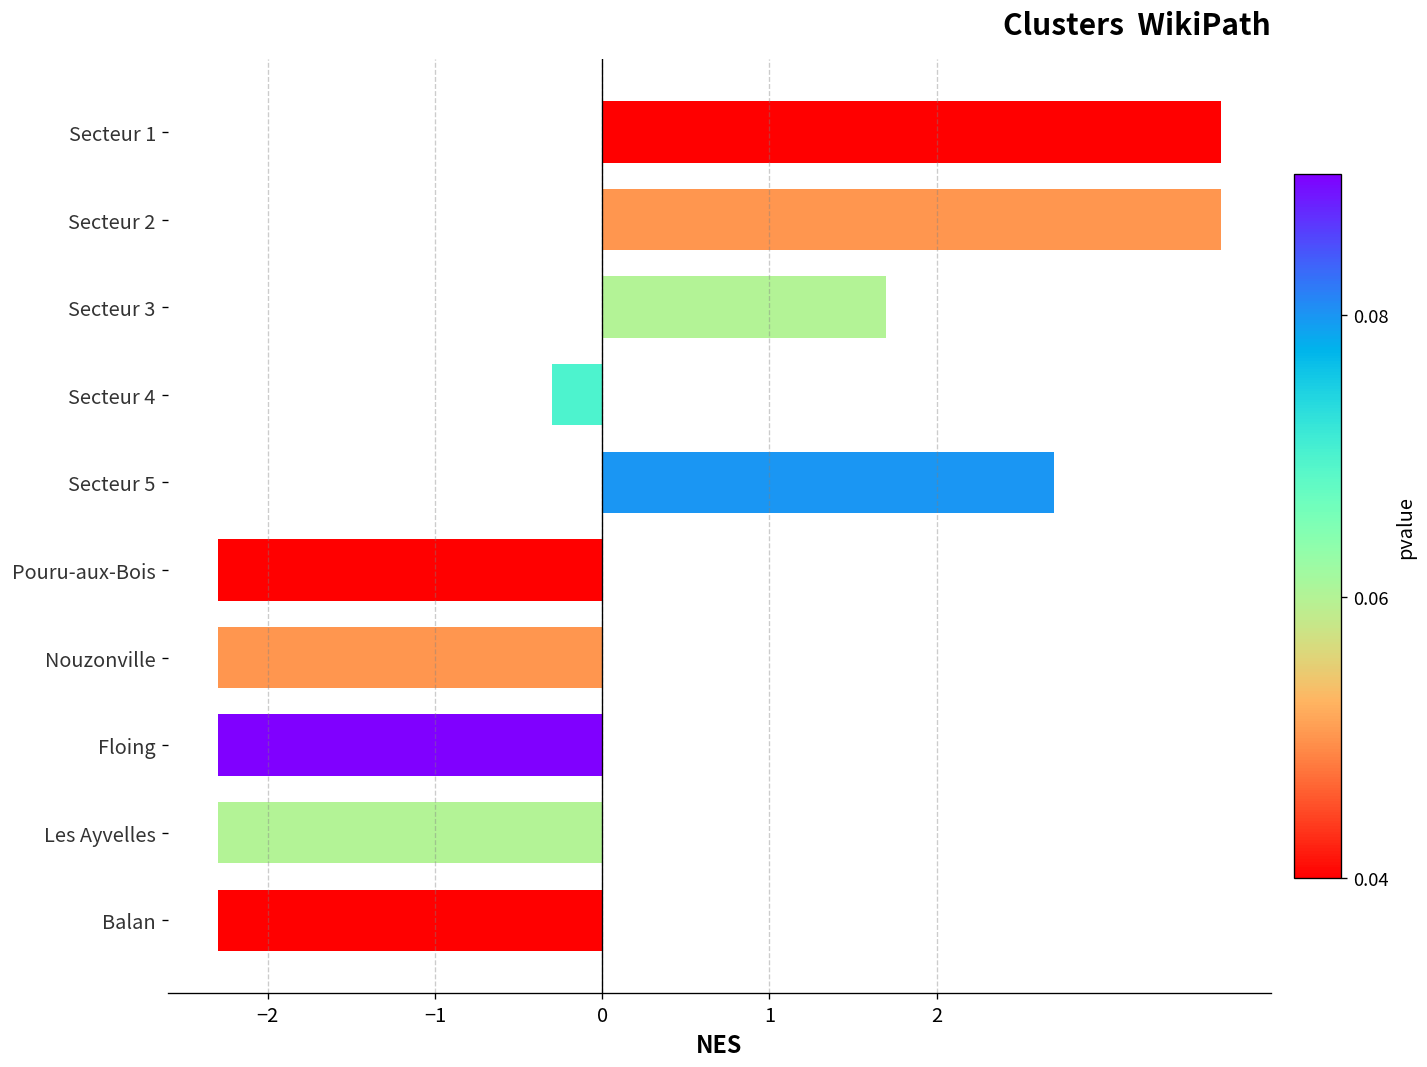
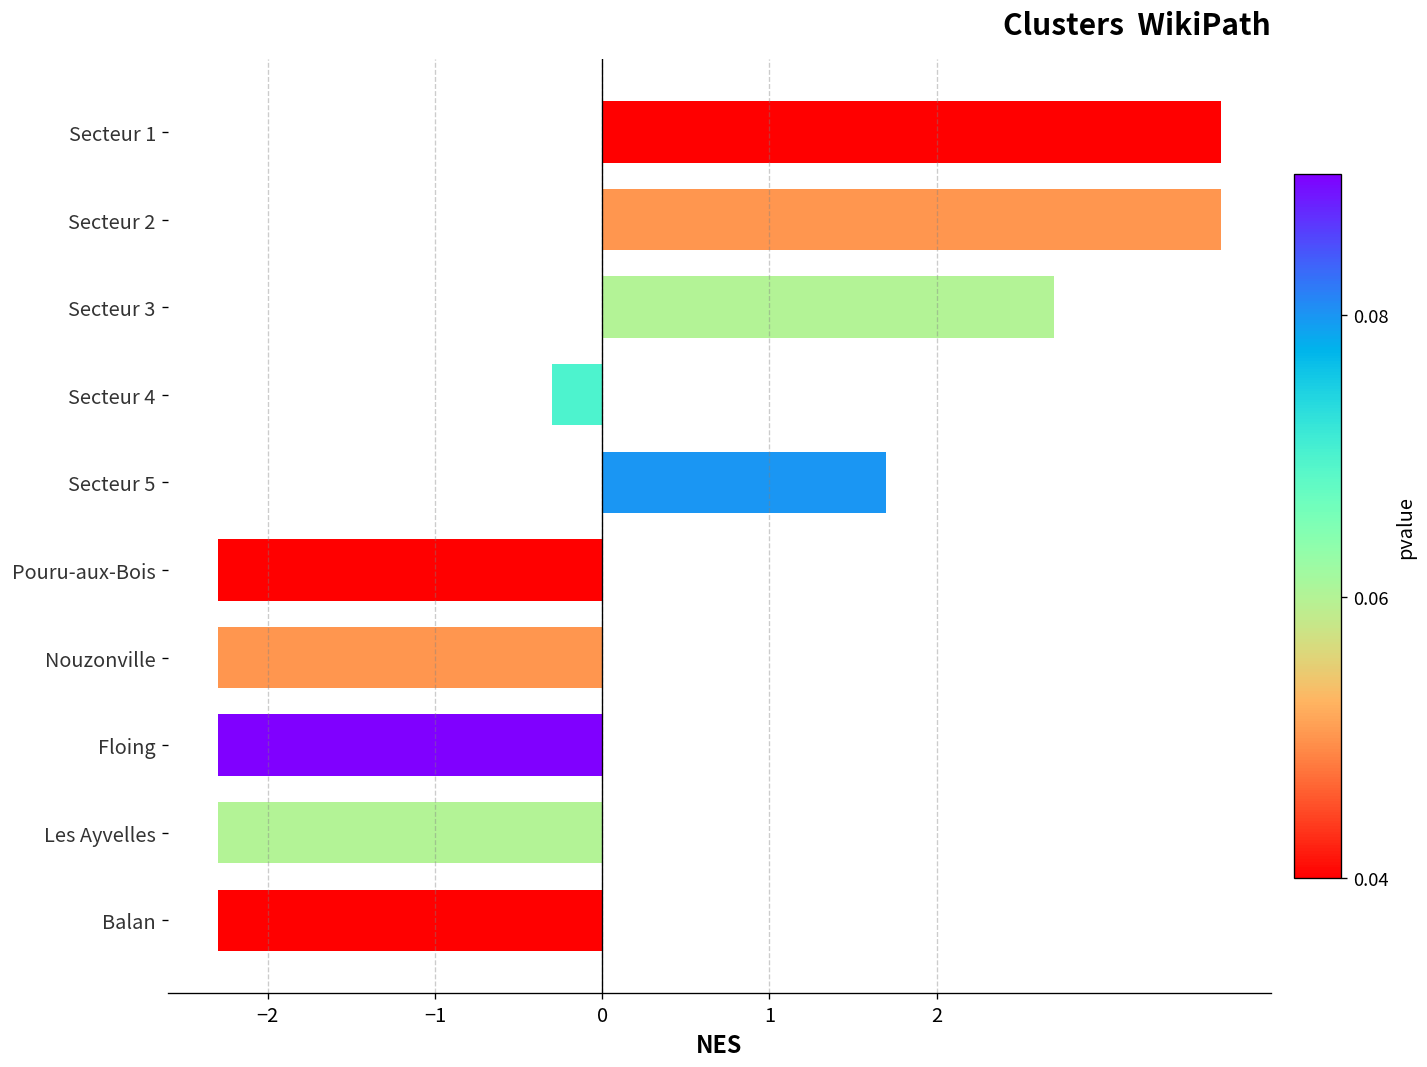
Secteur 3: 1.70 -> 2.70
Secteur 5: 2.70 -> 1.70
